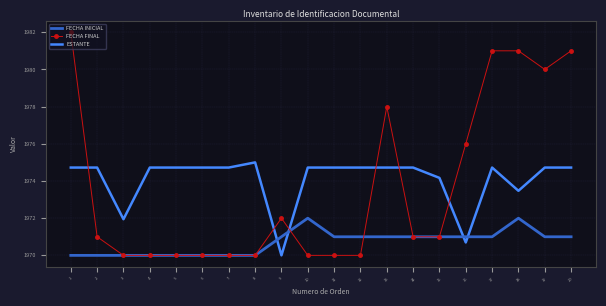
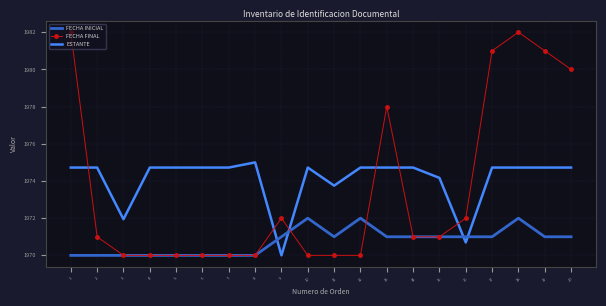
ESTANTE, 11: 1974.7 -> 1973.7
FECHA INICIAL, 12: 1971 -> 1972
FECHA FINAL, 16: 1976 -> 1972
FECHA FINAL, 18: 1981 -> 1982
ESTANTE, 18: 1973.5 -> 1974.7
FECHA FINAL, 19: 1980 -> 1981
FECHA FINAL, 20: 1981 -> 1980
